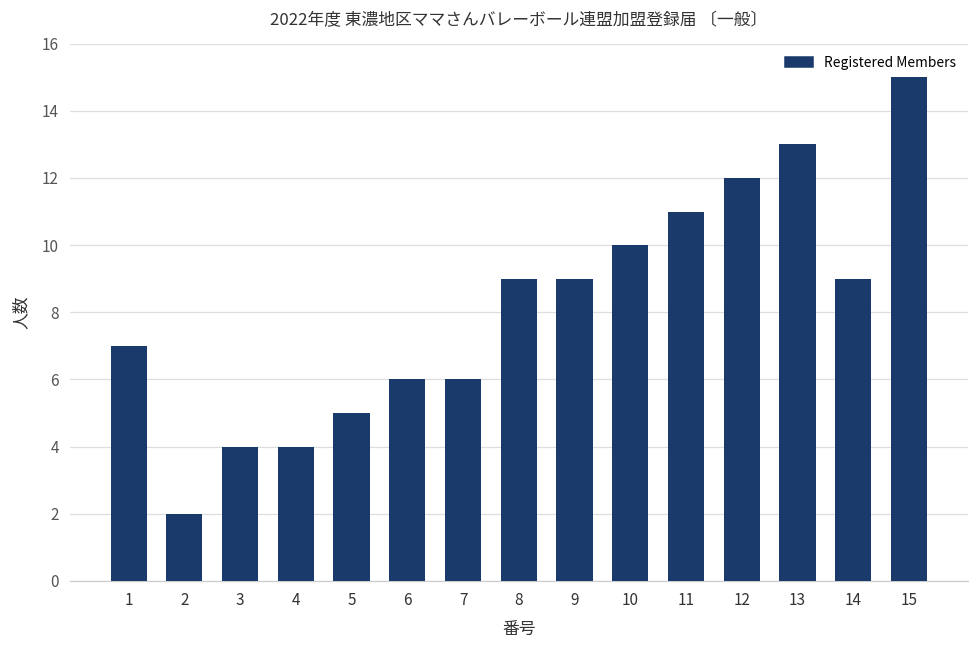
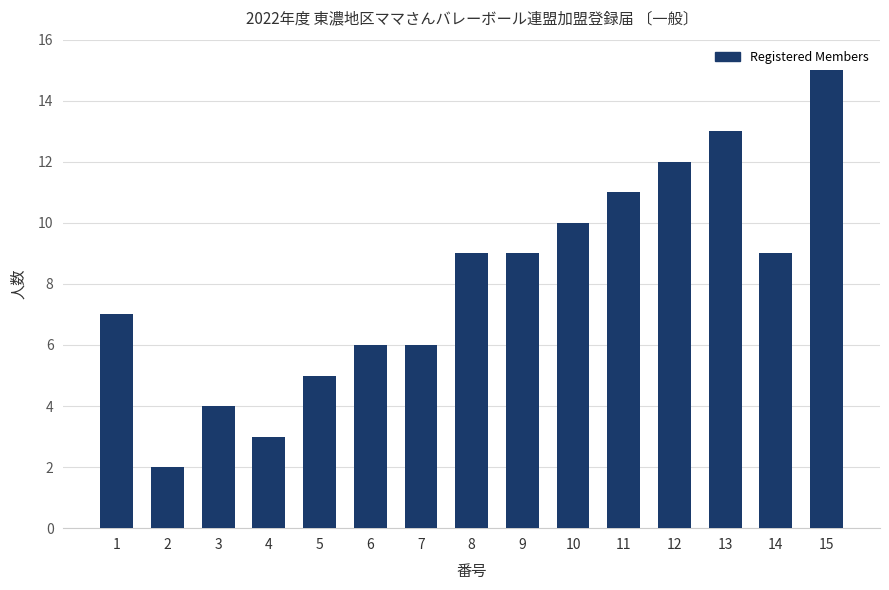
4: 4 -> 3
